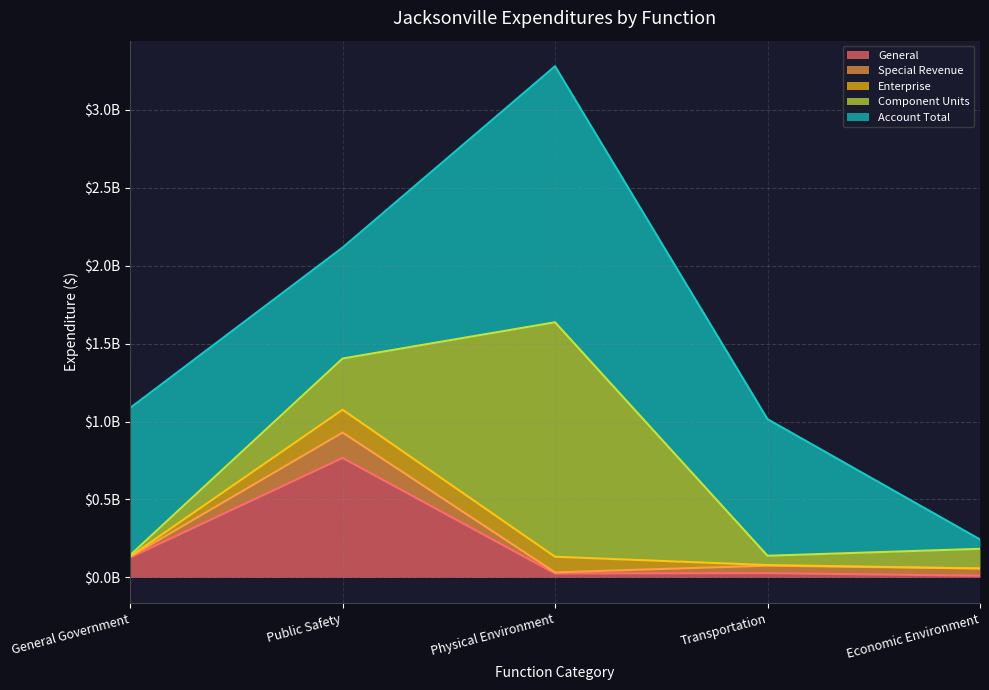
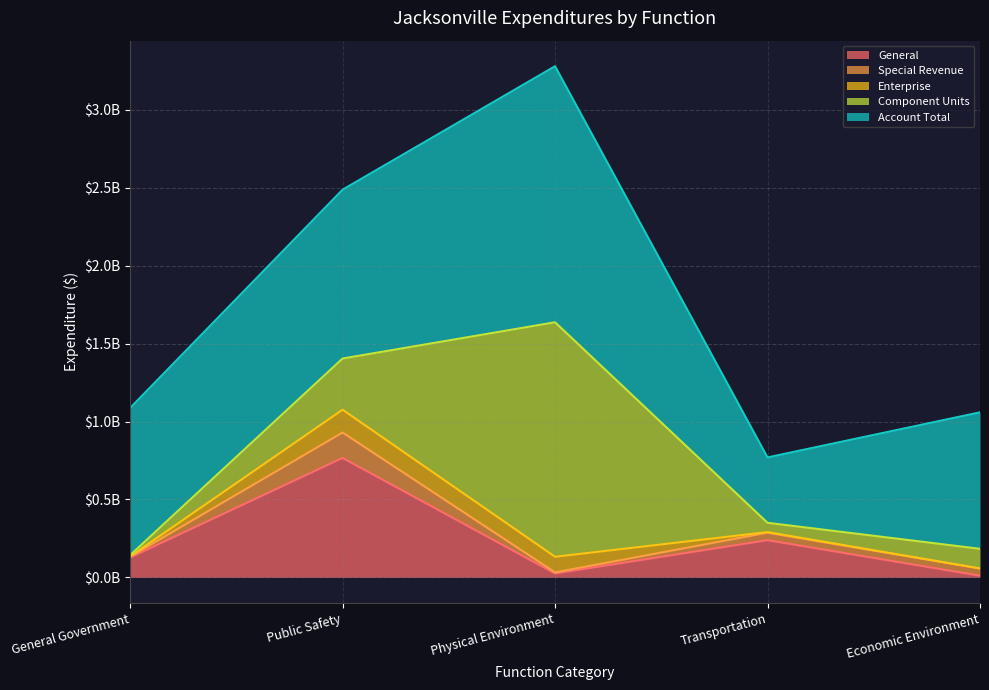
Account Total, Public Safety: $710000000 -> $1080000000
General, Transportation: $30000000 -> $240000000
Account Total, Transportation: $880000000 -> $420000000
Account Total, Economic Environment: $60000000 -> $880000000
